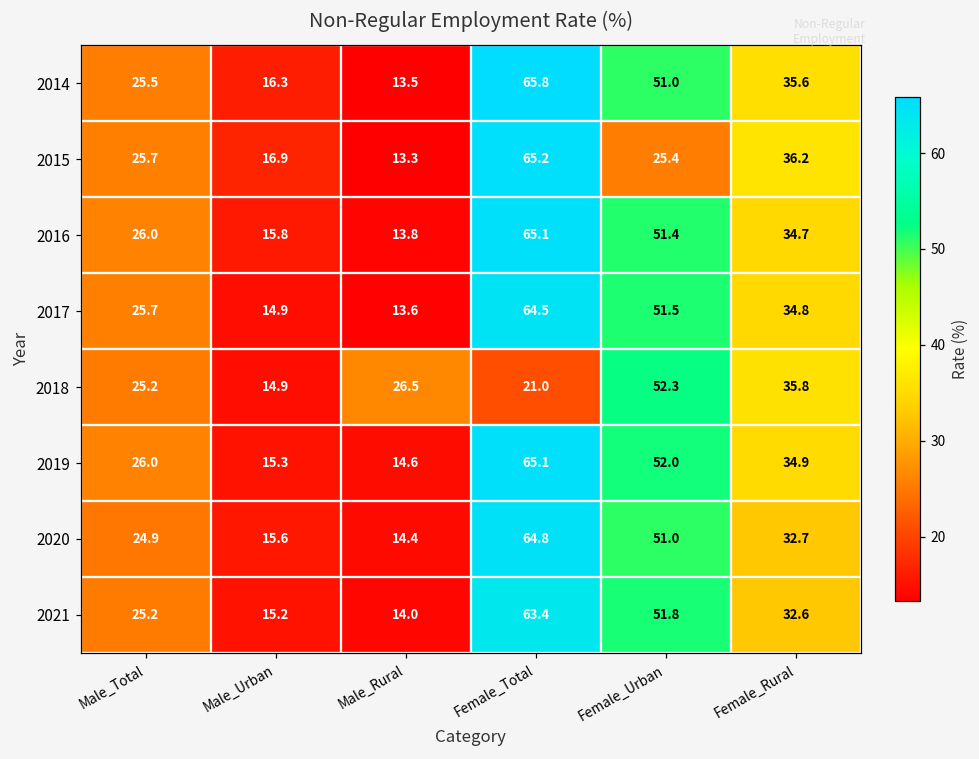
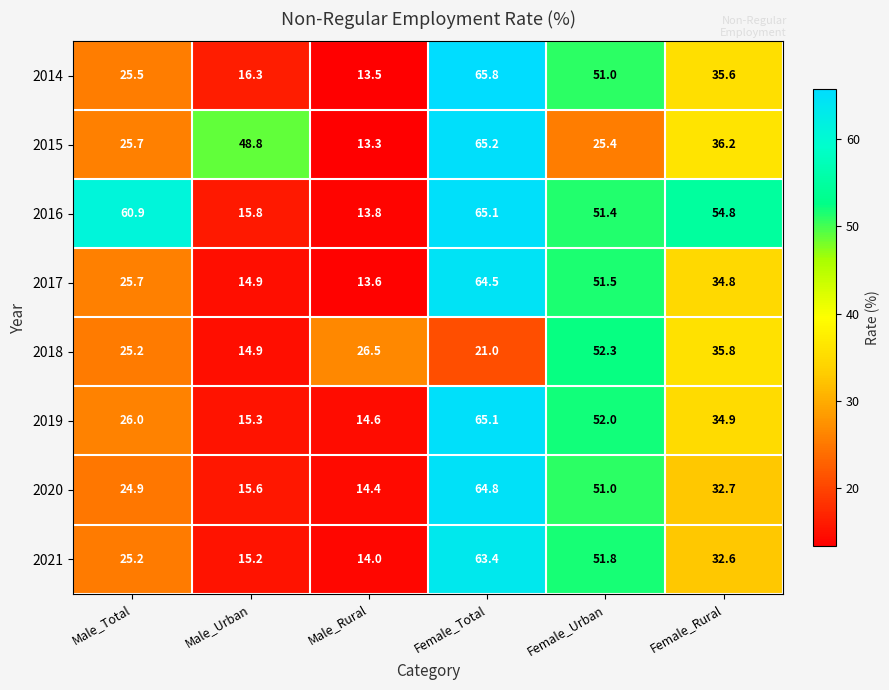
2015, Male_Urban: 16.9 -> 48.8
2016, Male_Total: 26.0 -> 60.9
2016, Female_Rural: 34.7 -> 54.8
